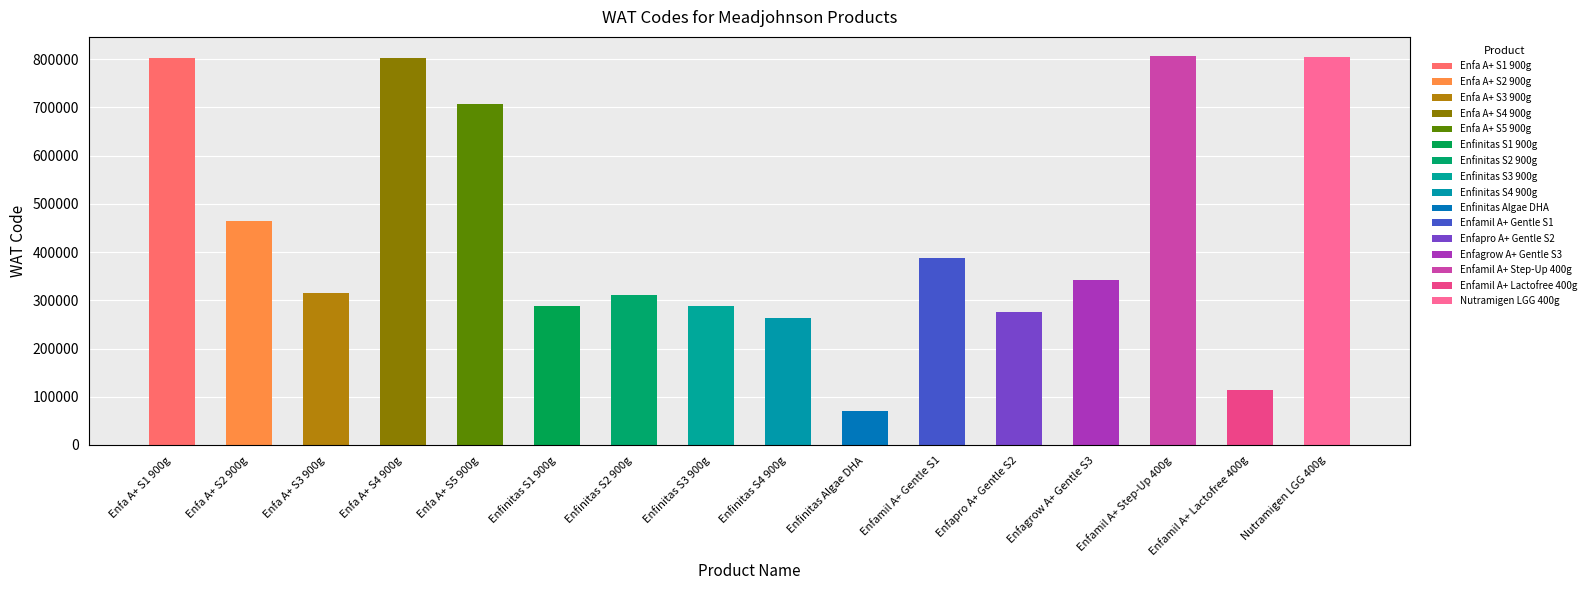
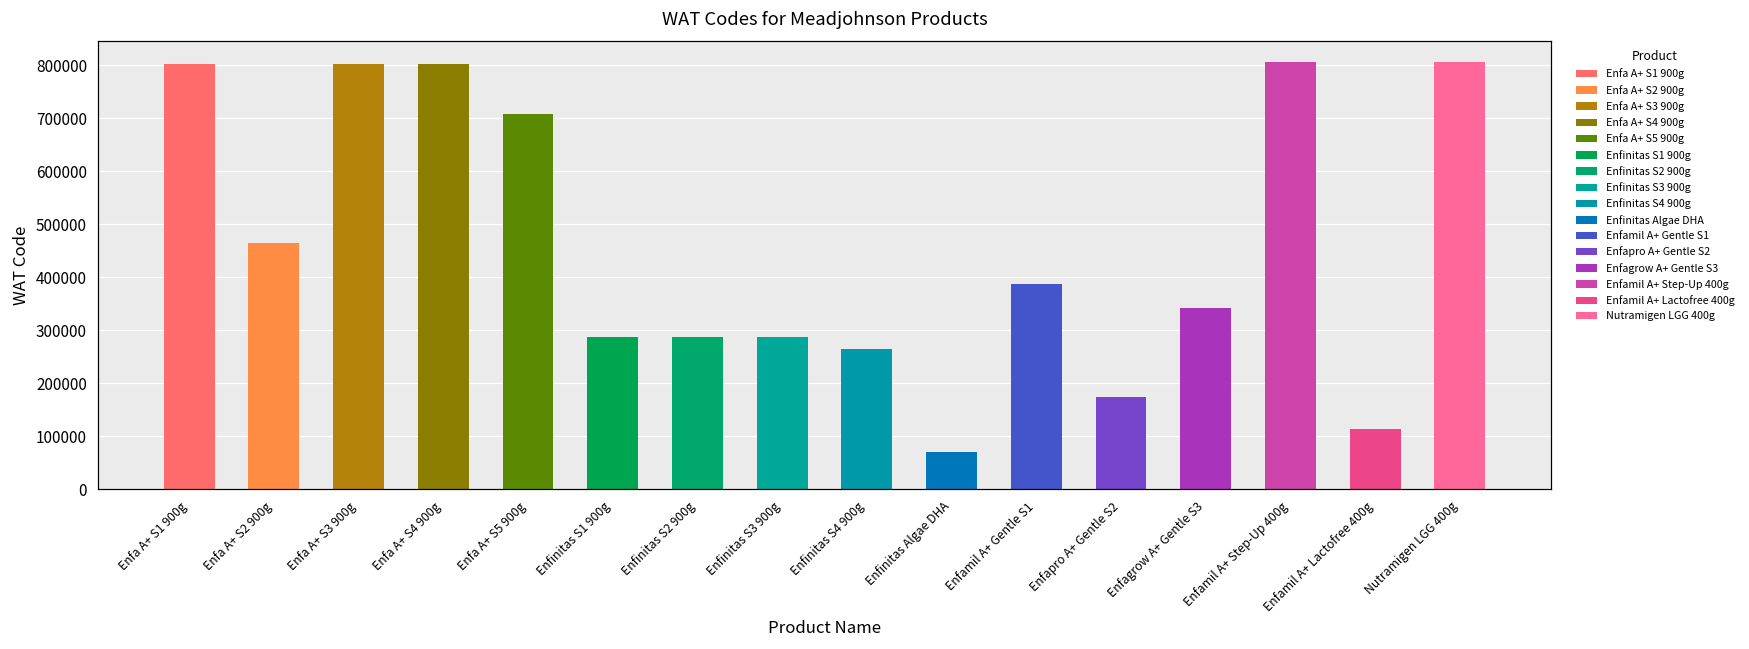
Enfa A+ S3 900g: 310000 -> 800000
Enfinitas S2 900g: 310000 -> 290000
Enfapro A+ Gentle S2: 280000 -> 170000
